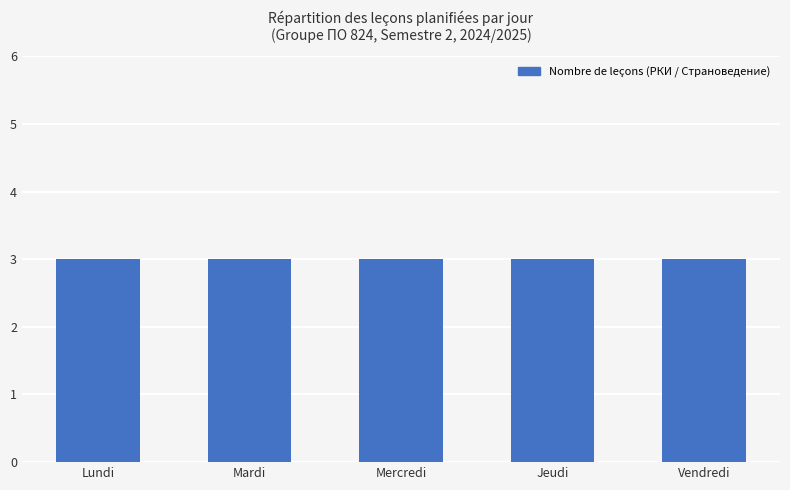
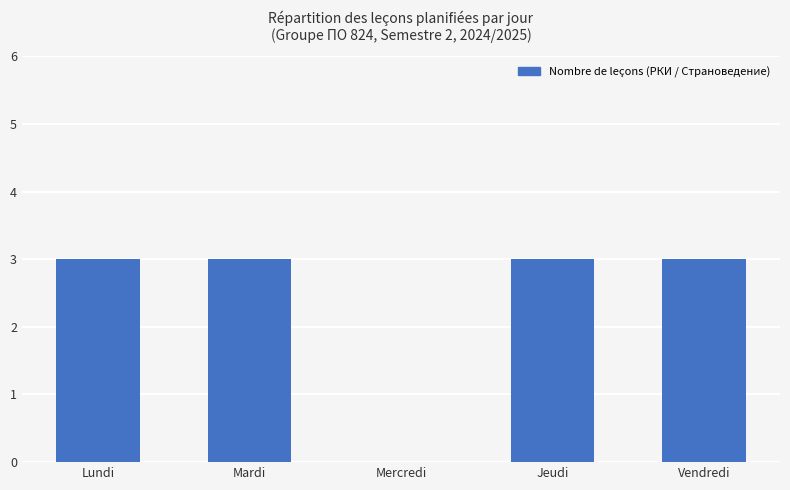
Mercredi: 3 -> 0
